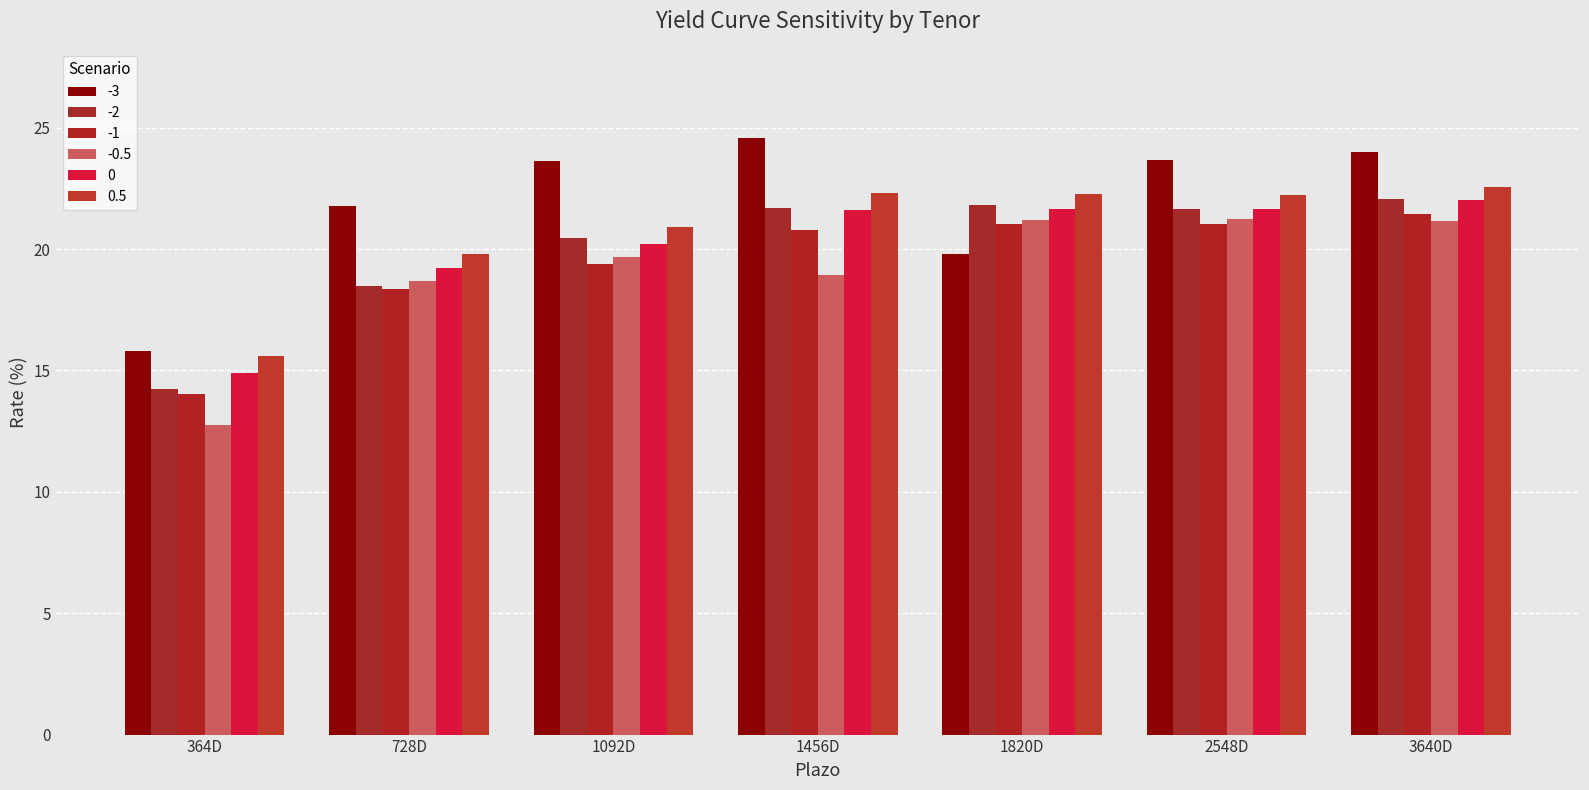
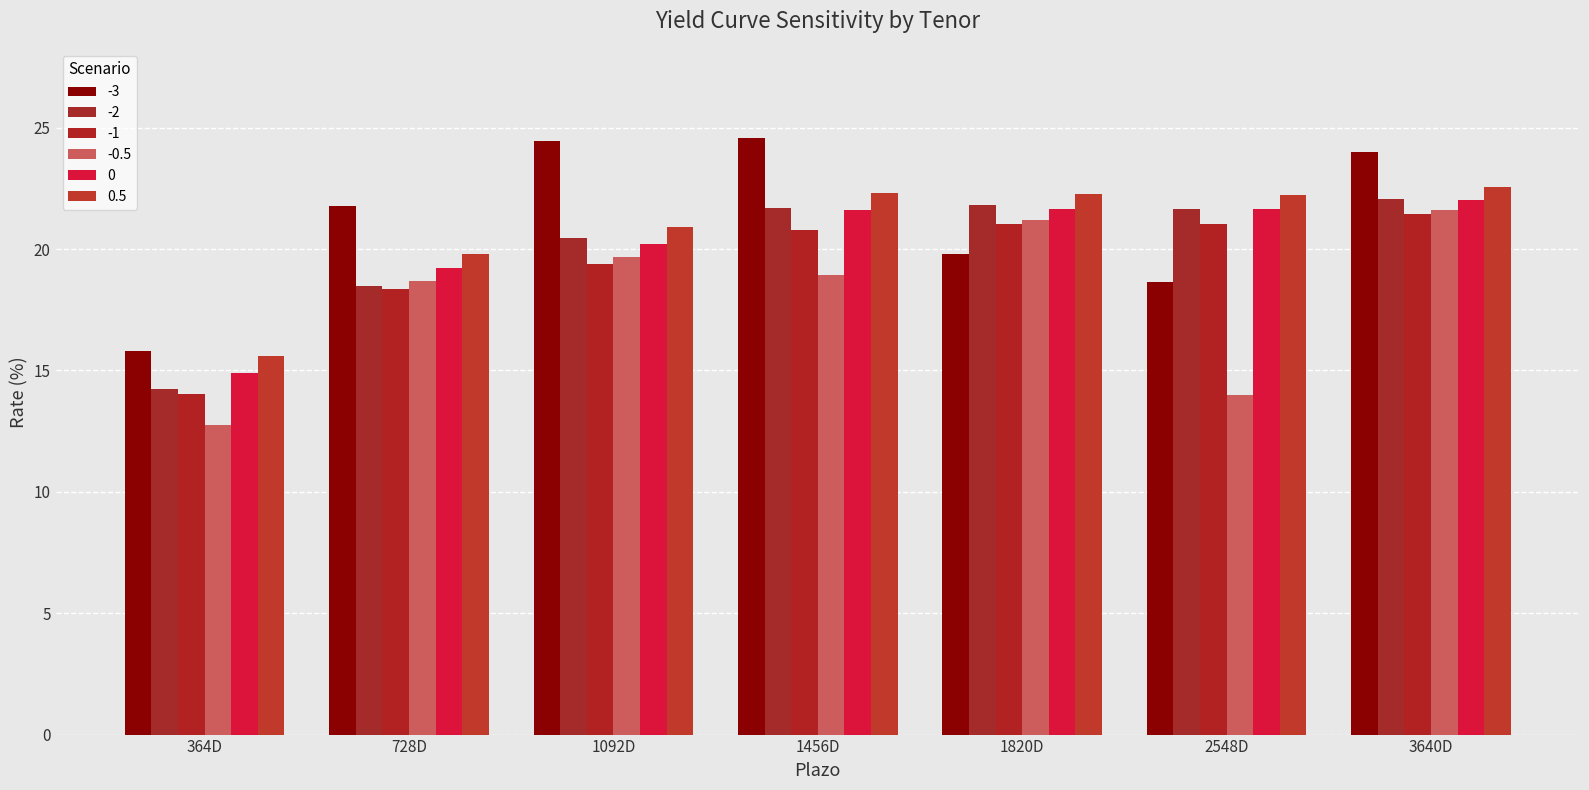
-3, 1092D: 23.6 -> 24.5
-3, 2548D: 23.7 -> 18.6
-0.5, 2548D: 21.2 -> 14.0
-0.5, 3640D: 21.2 -> 21.6
